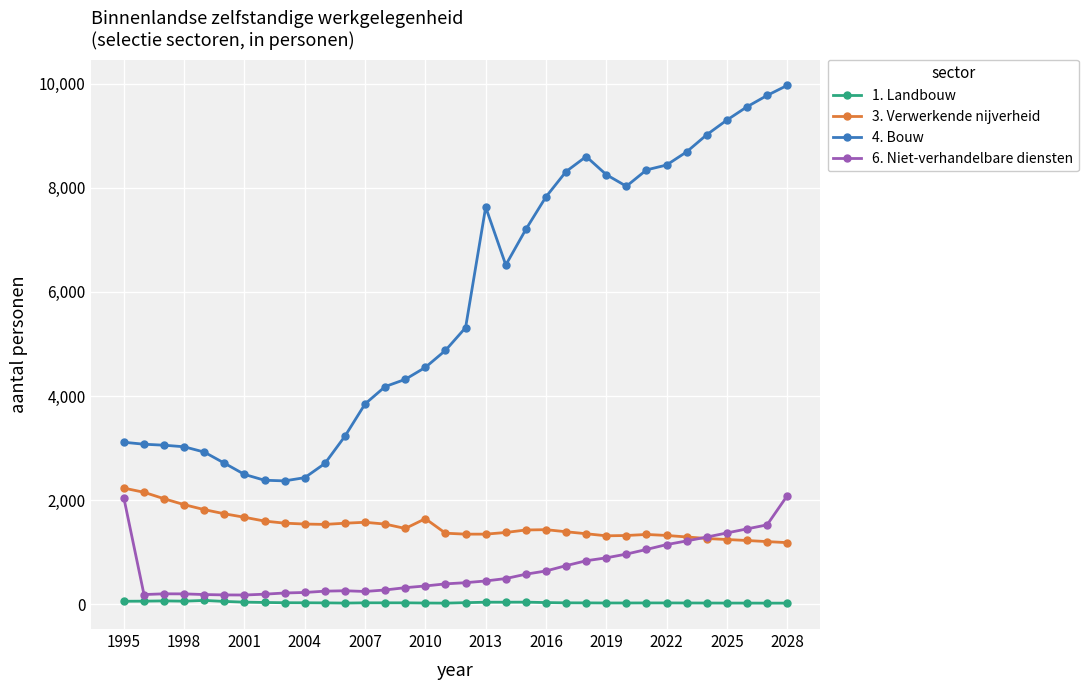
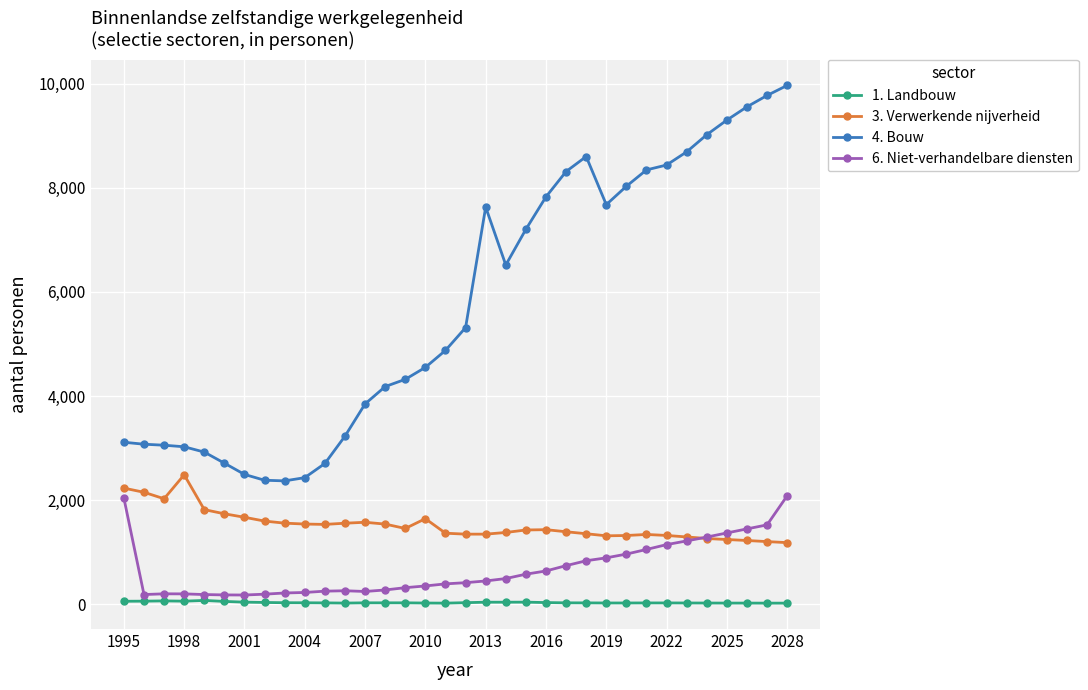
3. Verwerkende nijverheid, 1998: 1,900 -> 2,500
4. Bouw, 2019: 8,300 -> 7,700
